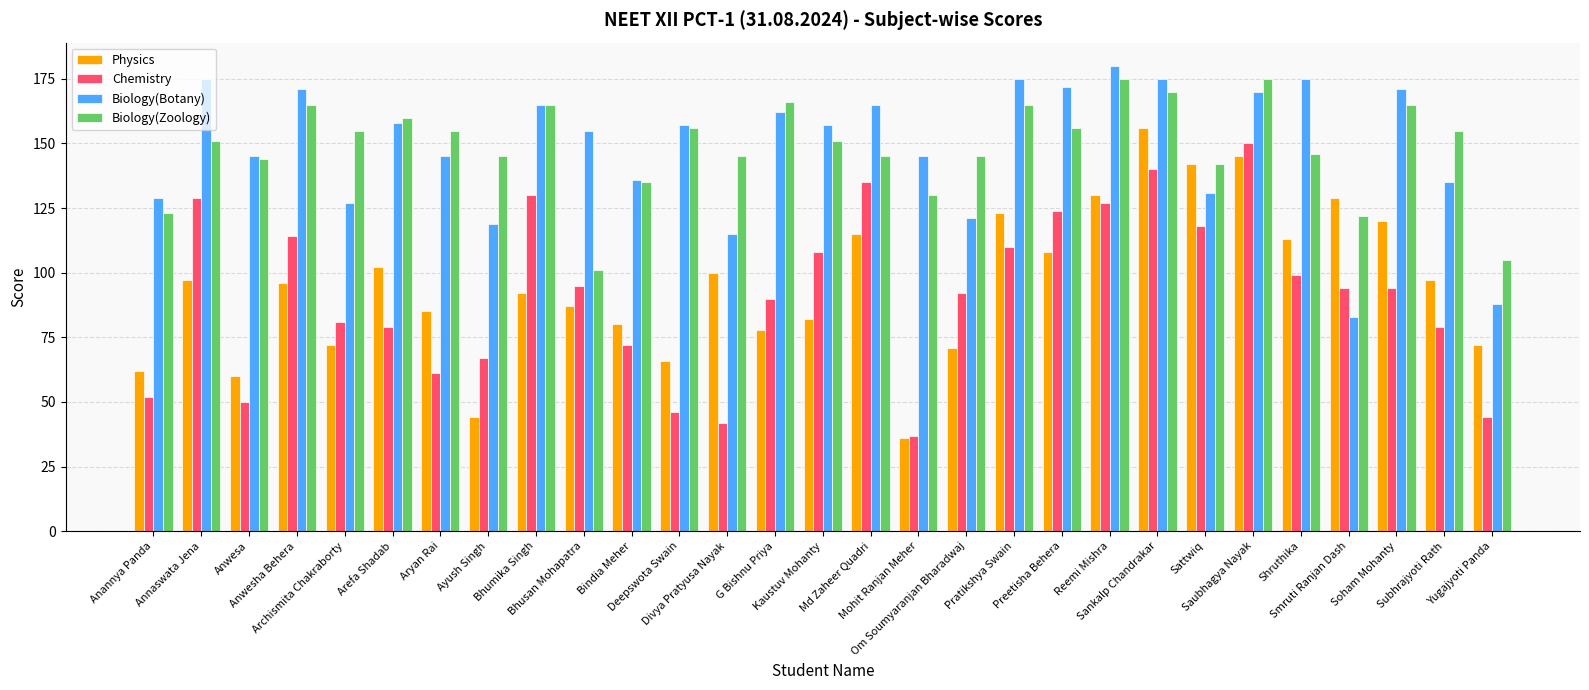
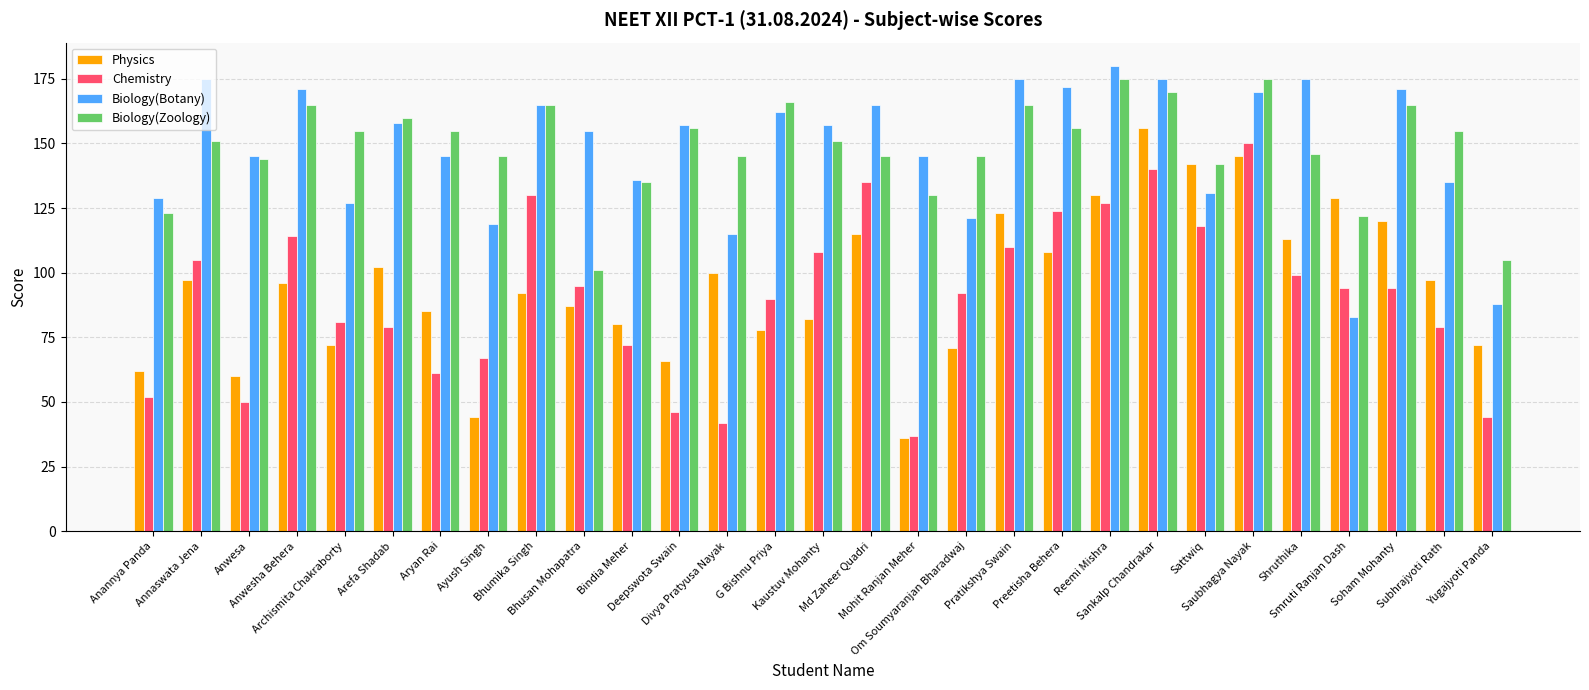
Chemistry, Annaswata Jena: 129 -> 105
